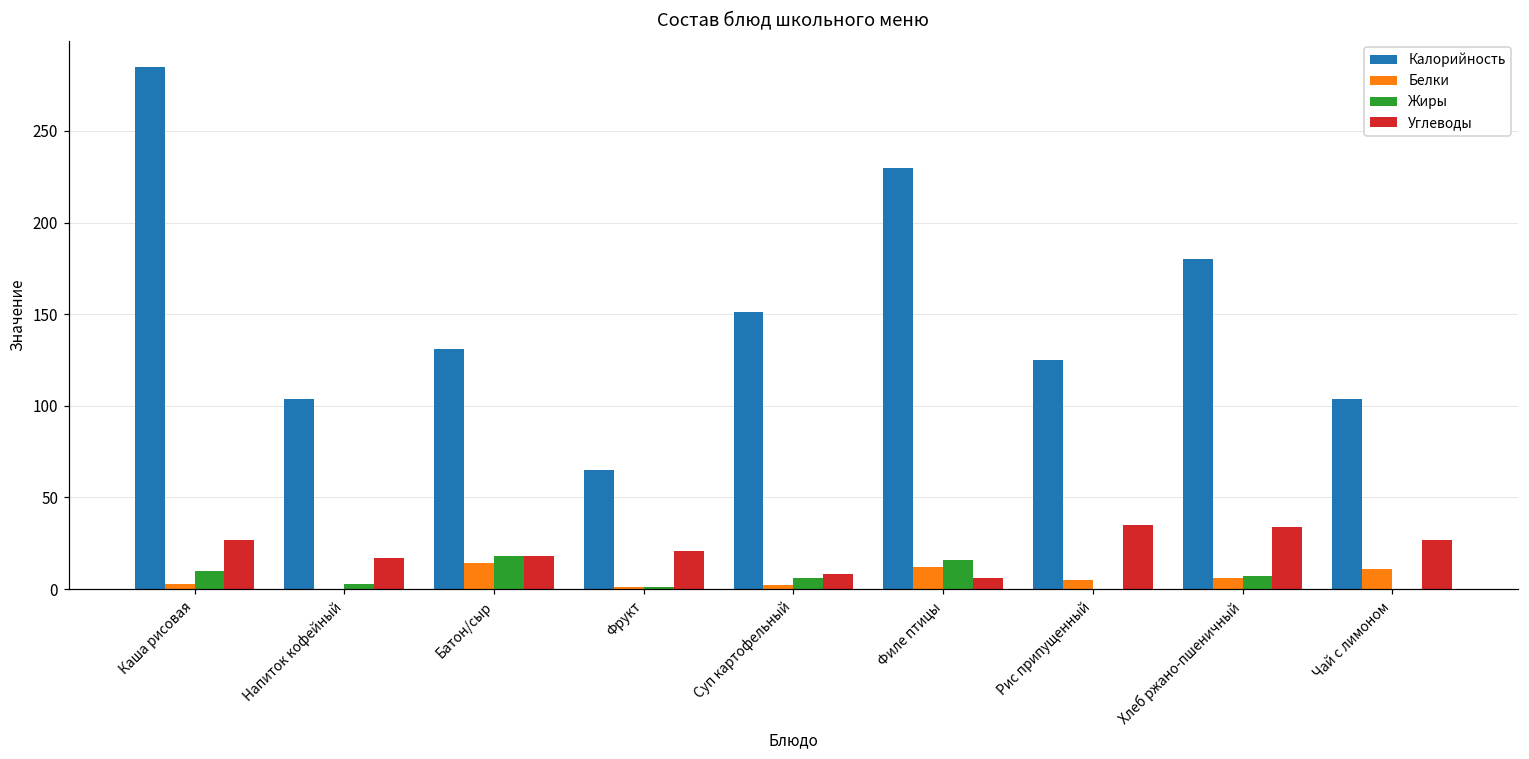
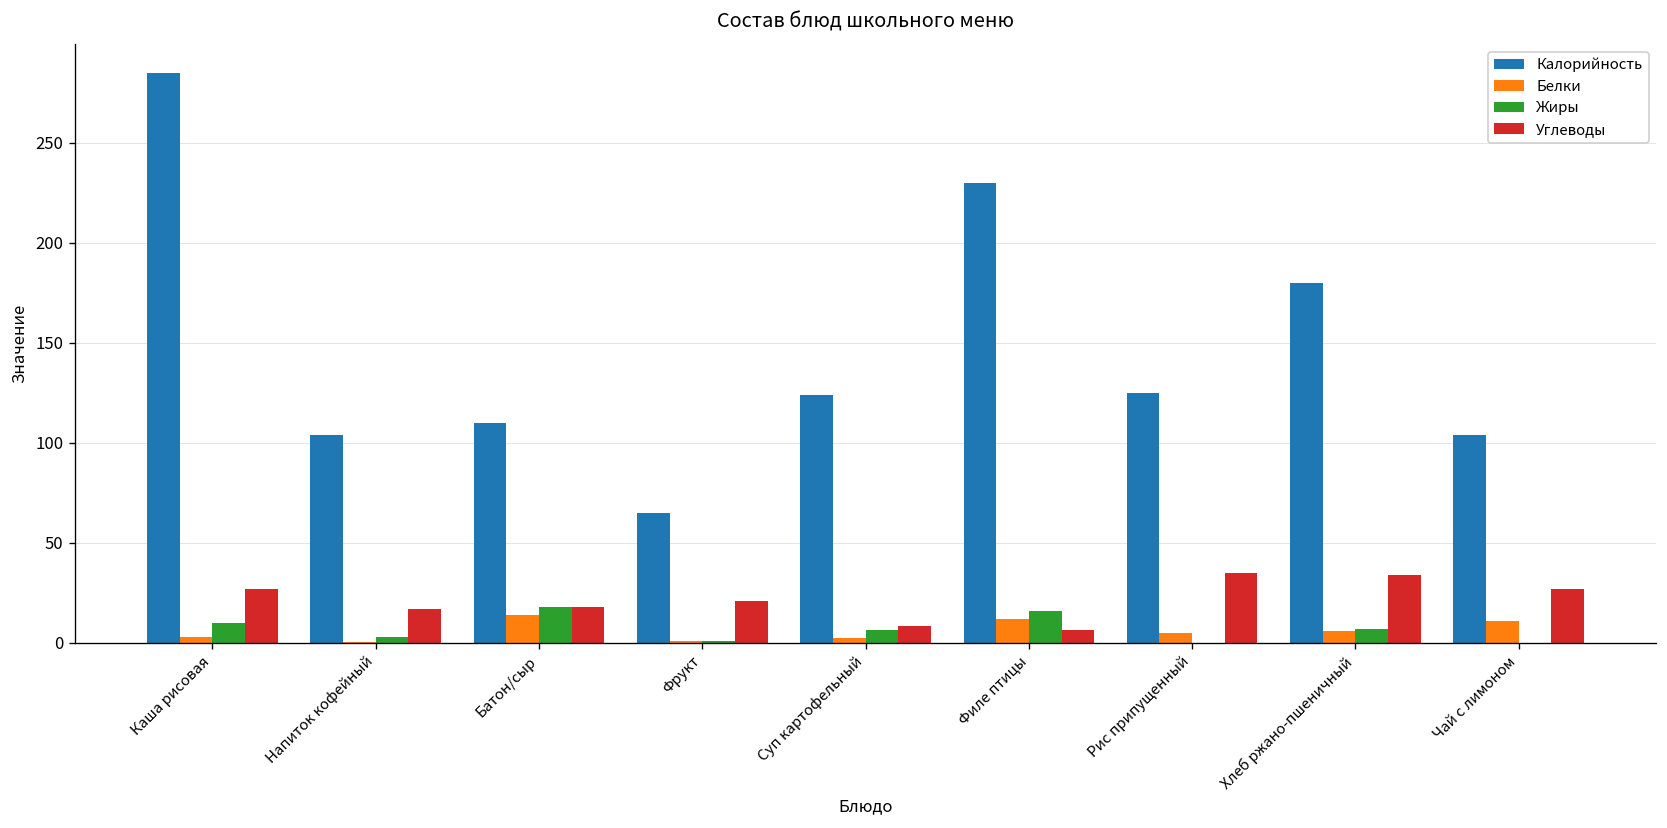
Калорийность, Батон/сыр: 131 -> 110
Калорийность, Суп картофельный: 151 -> 124
